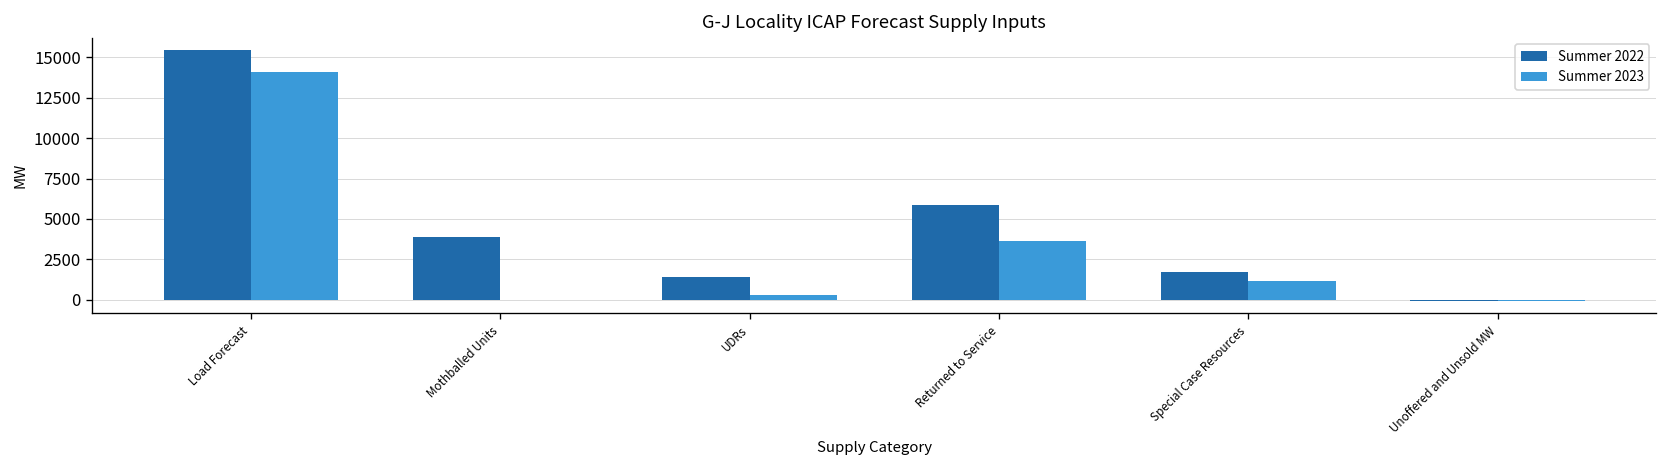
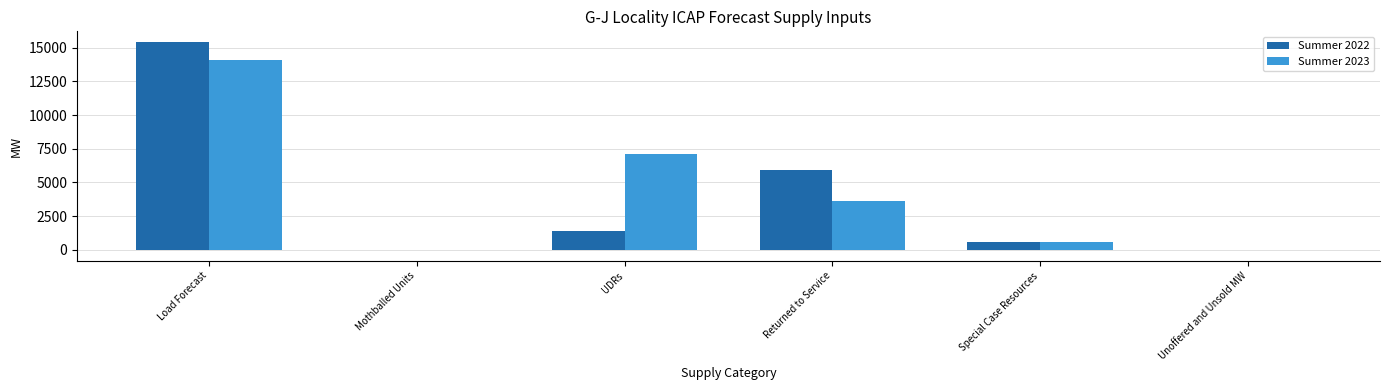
Summer 2022, Mothballed Units: 3900 -> 0
Summer 2023, UDRs: 300 -> 7100
Summer 2022, Special Case Resources: 1700 -> 600
Summer 2023, Special Case Resources: 1200 -> 600
